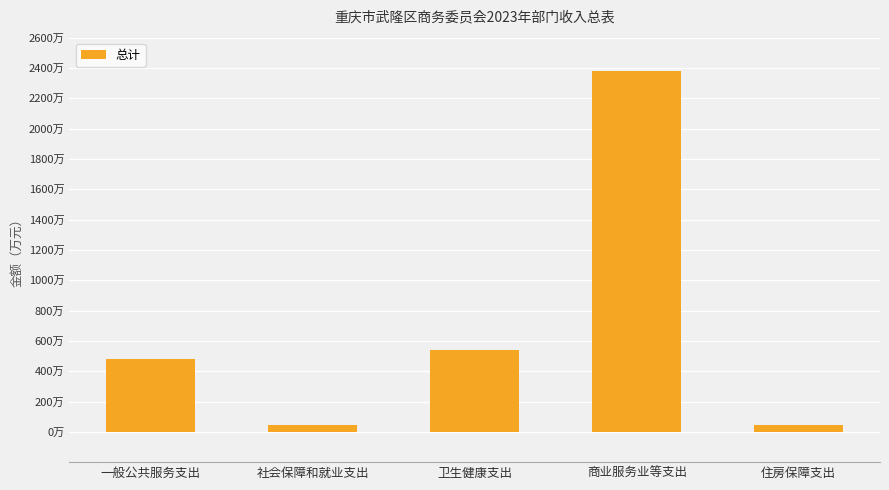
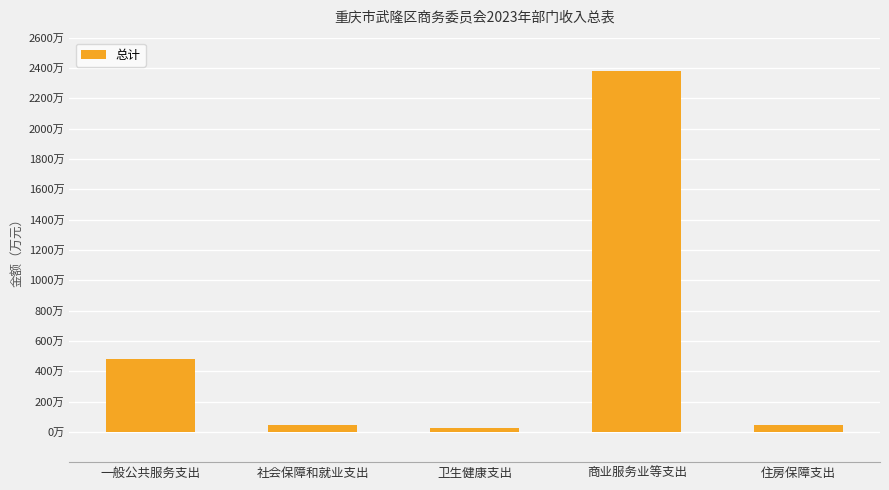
卫生健康支出: 540万 -> 30万
